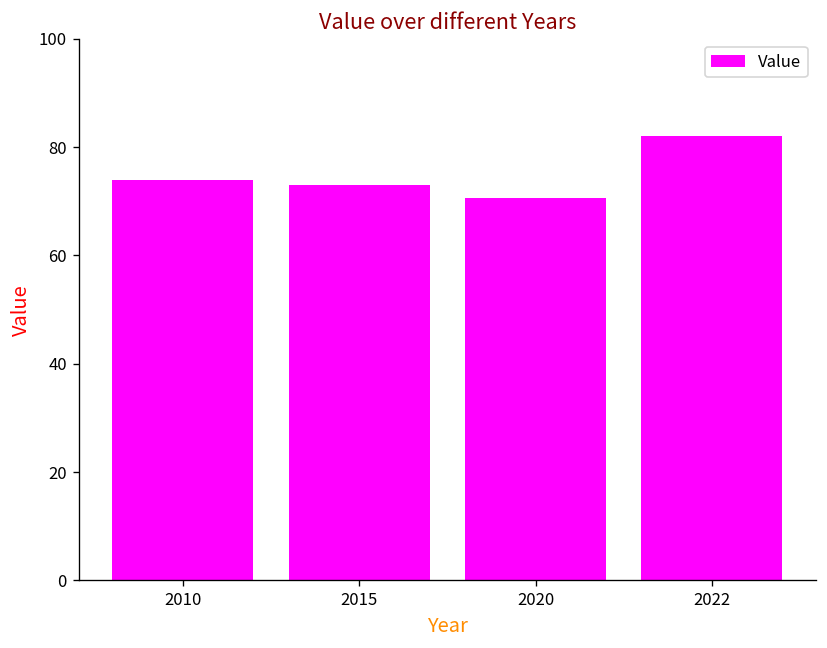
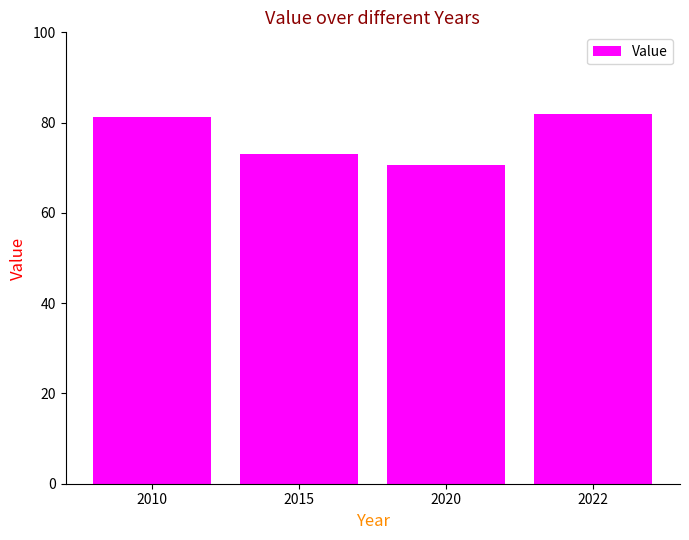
2010: 74 -> 81
